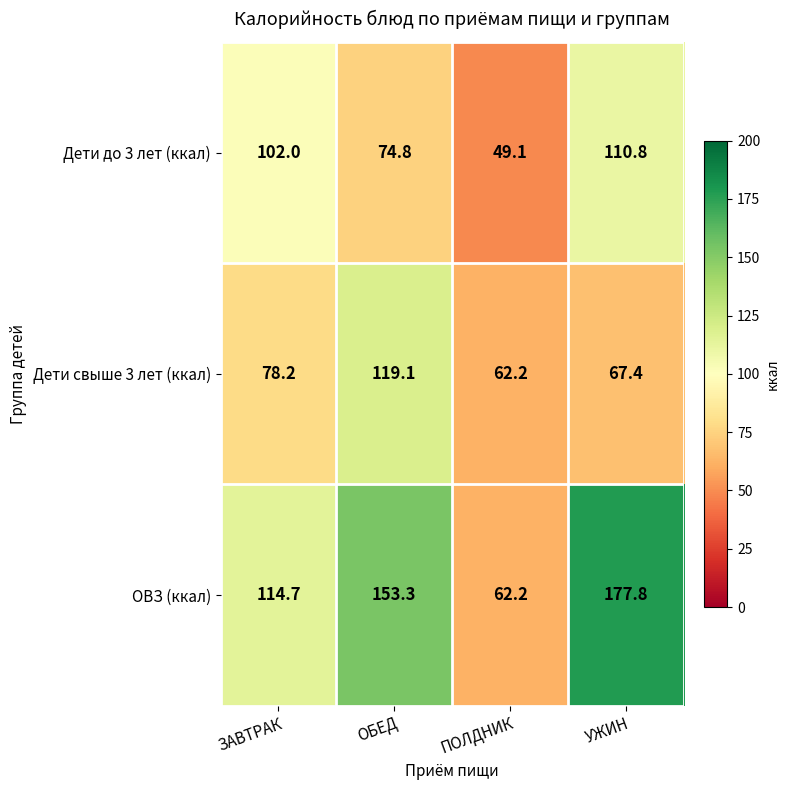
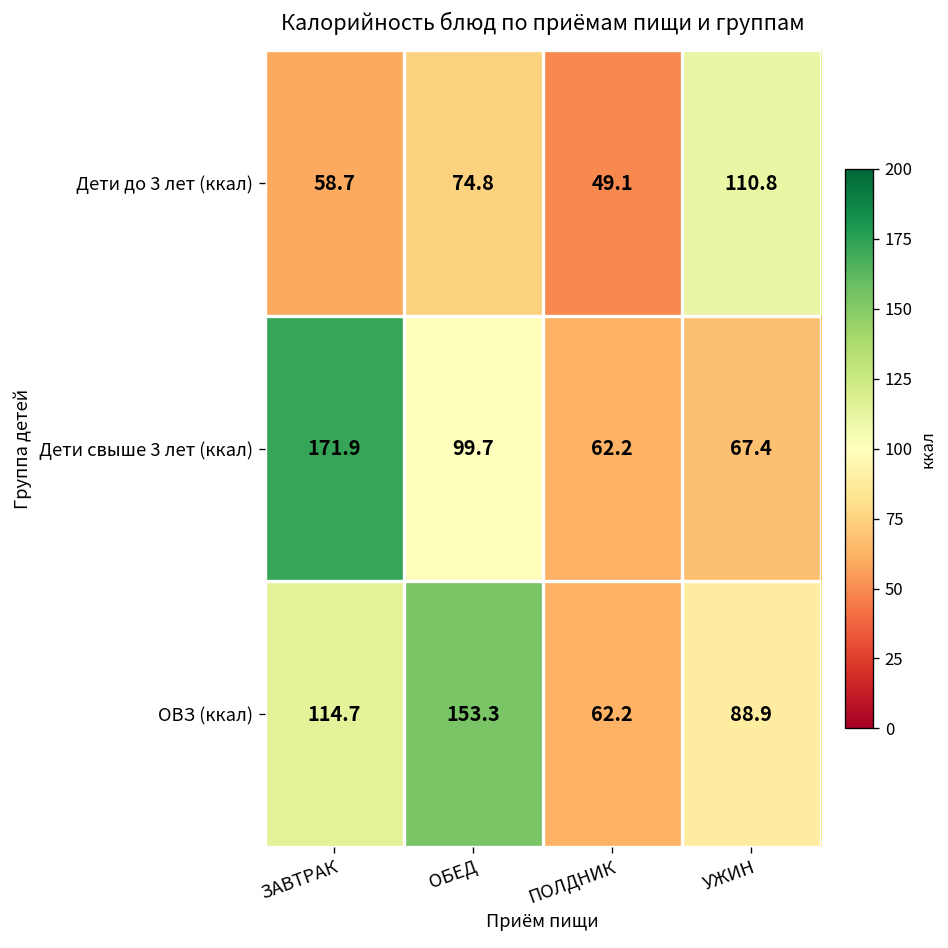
Дети до 3 лет (ккал), ЗАВТРАК: 102.0 -> 58.7
Дети свыше 3 лет (ккал), ЗАВТРАК: 78.2 -> 171.9
Дети свыше 3 лет (ккал), ОБЕД: 119.1 -> 99.7
ОВЗ (ккал), УЖИН: 177.8 -> 88.9
